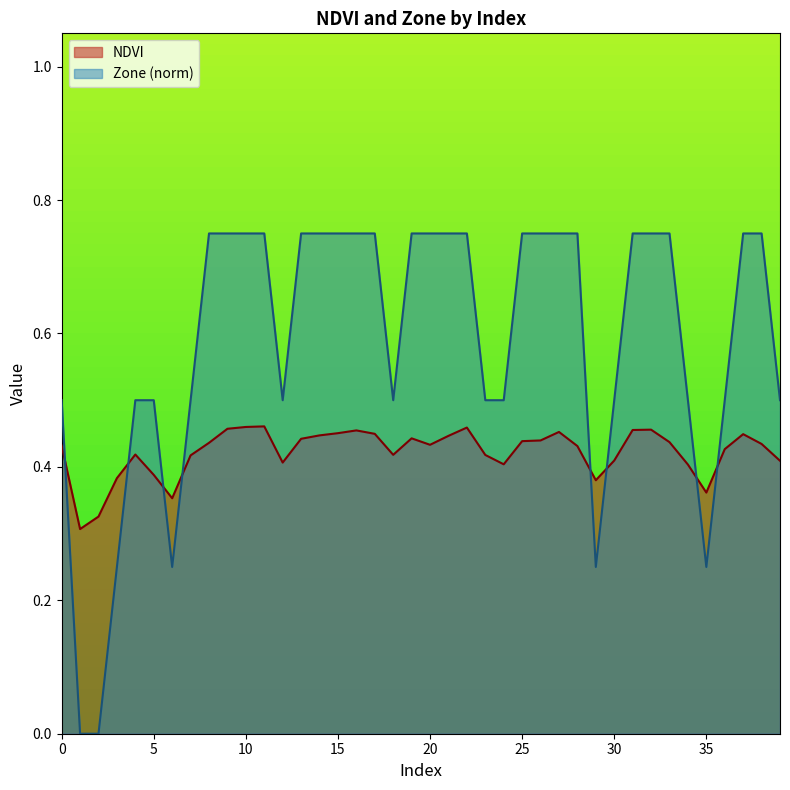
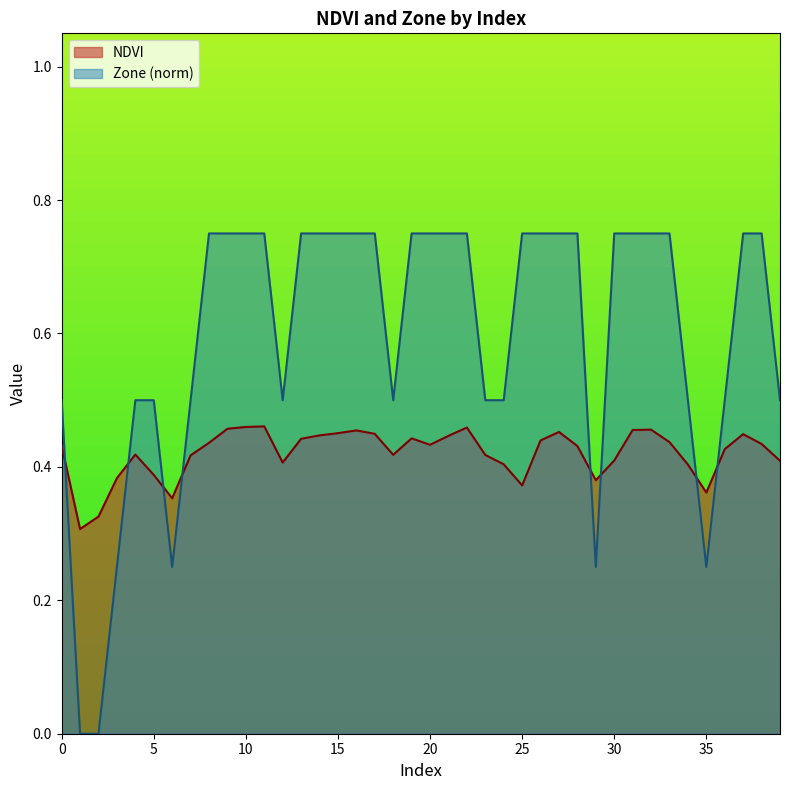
NDVI, 25: 0.44 -> 0.37
Zone (norm), 30: 0.50 -> 0.75
